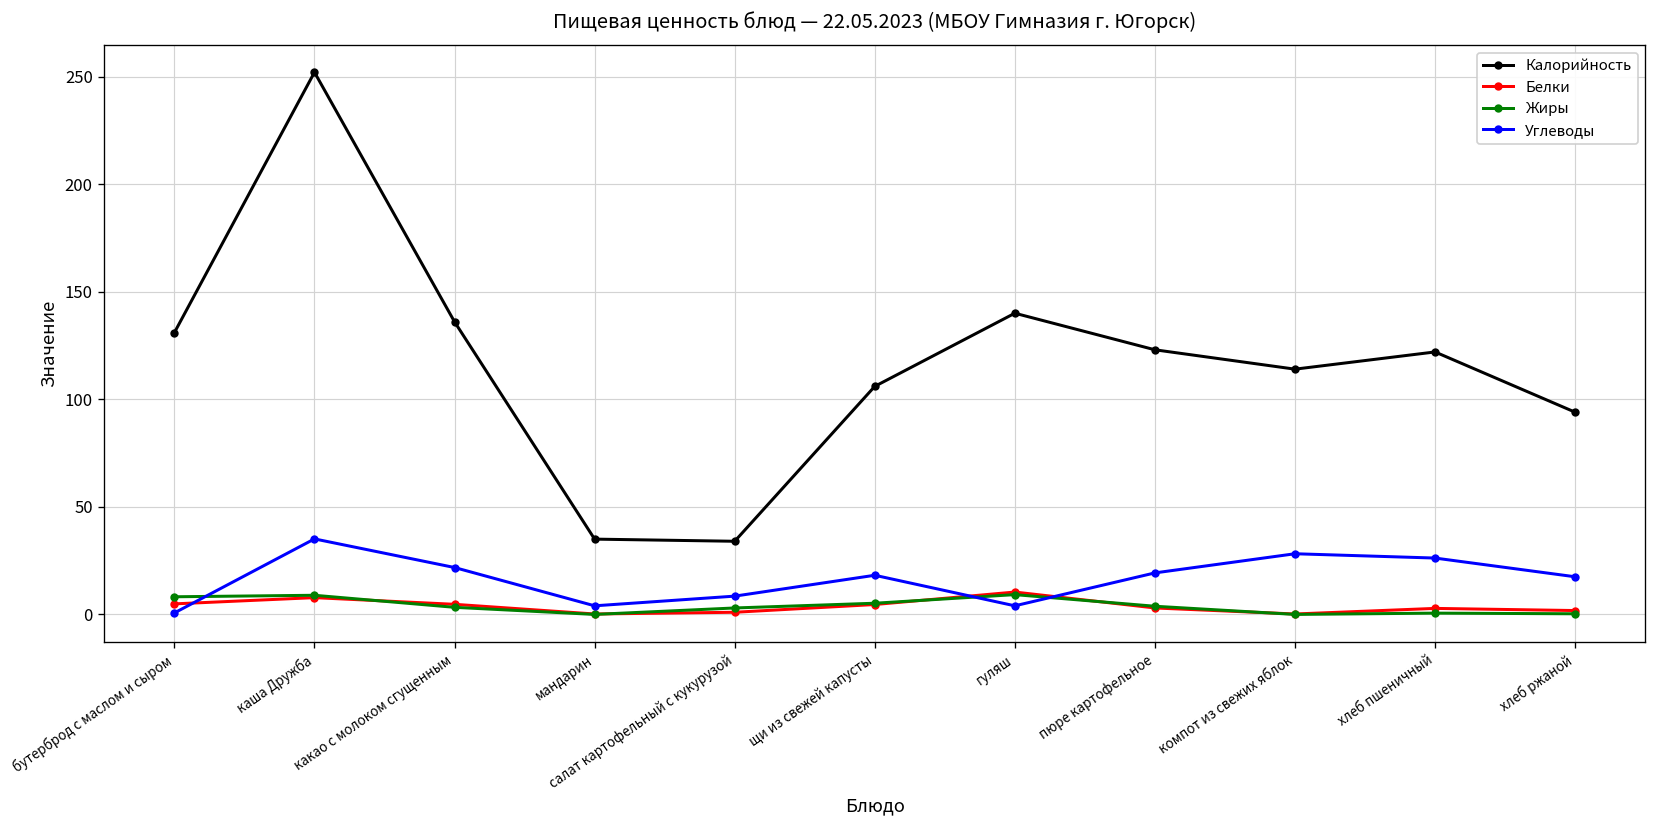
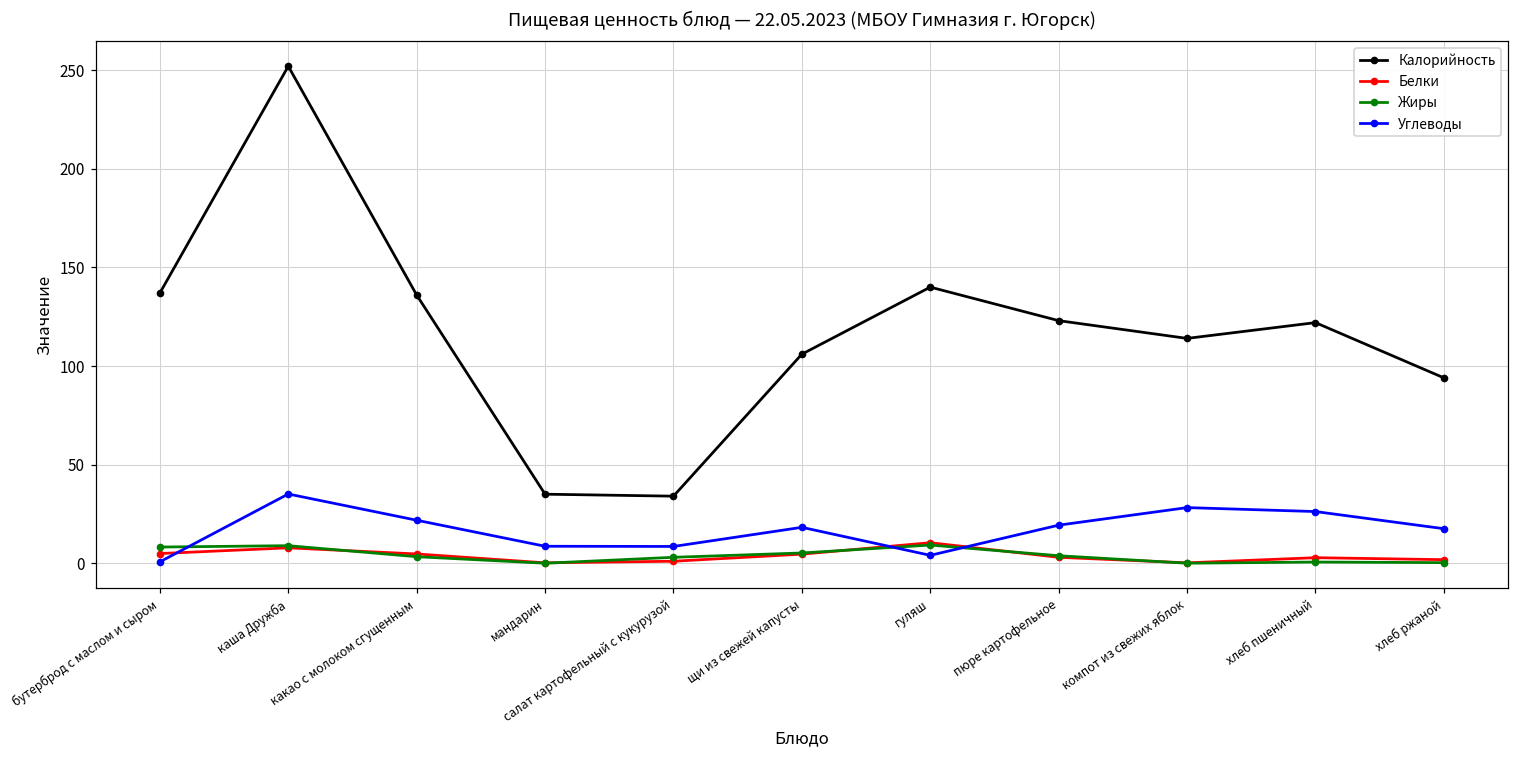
Калорийность, бутерброд с маслом и сыром: 131 -> 137
Углеводы, мандарин: 4 -> 9
